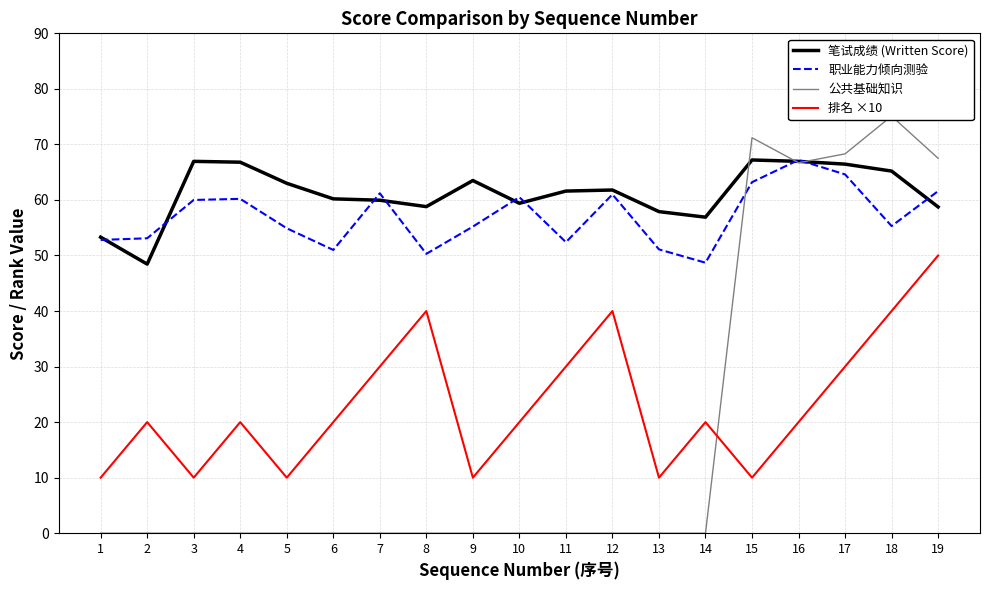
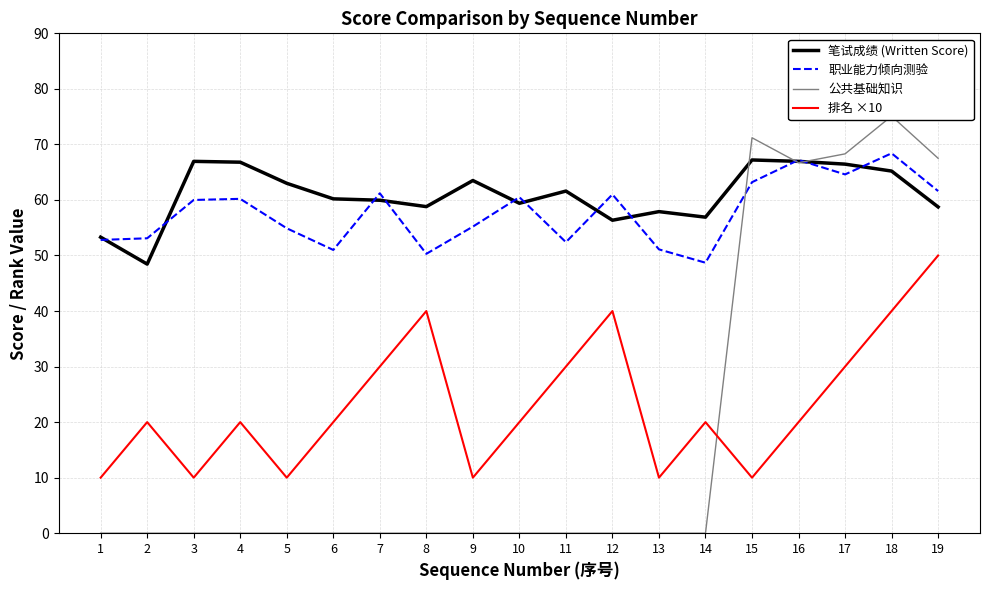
笔试成绩 (Written Score), 12: 62 -> 56
职业能力倾向测验, 18: 55 -> 68
